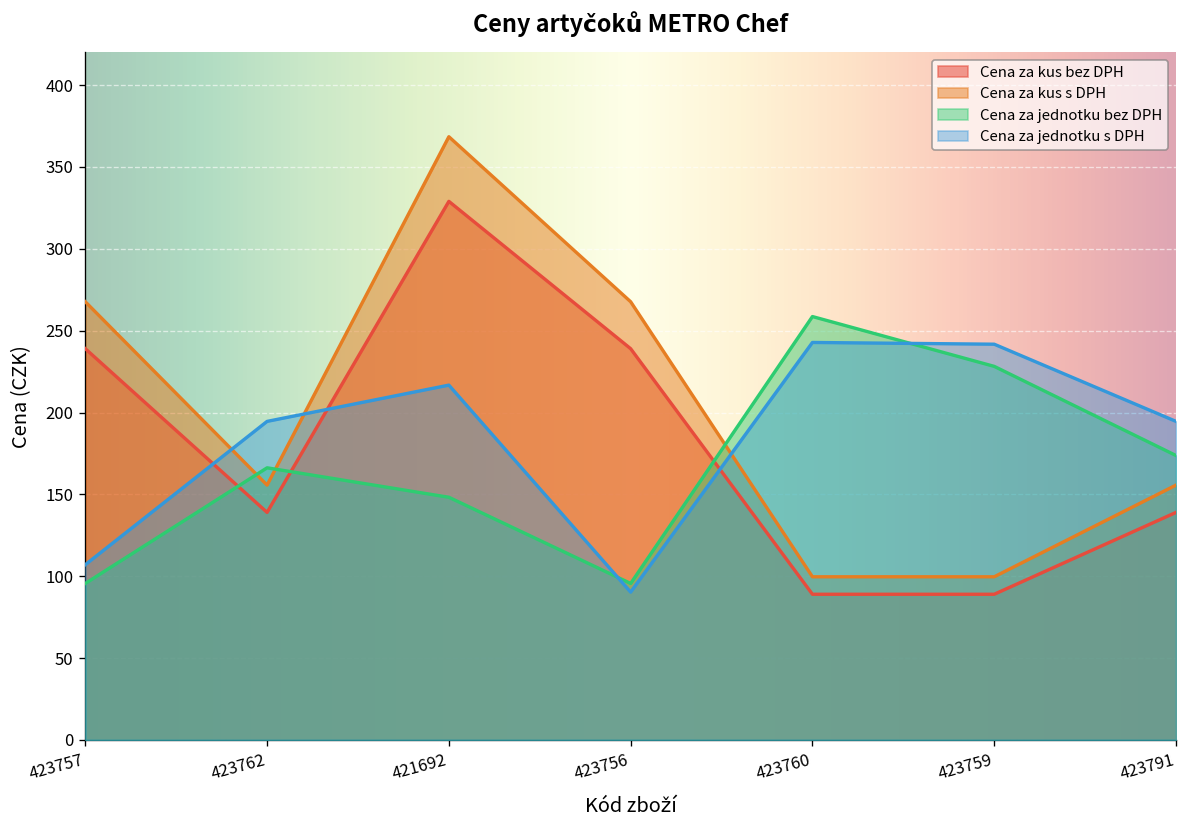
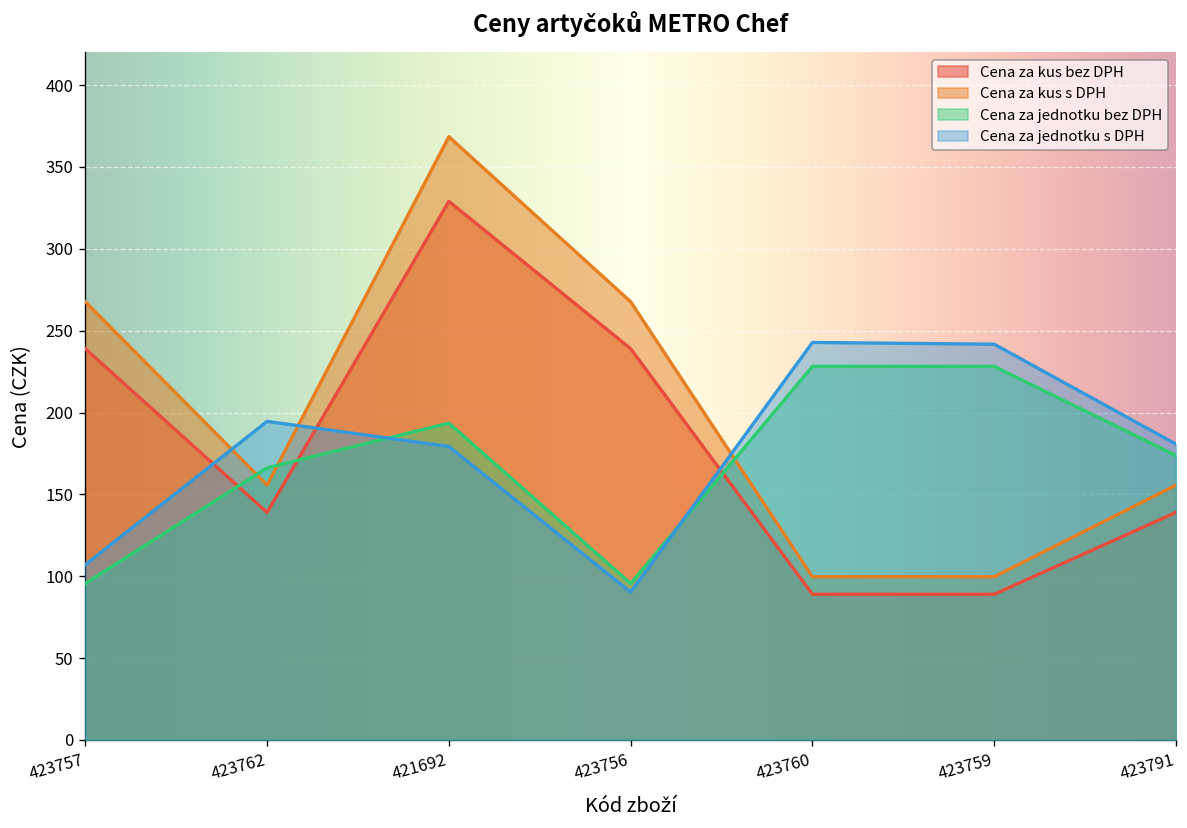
Cena za jednotku bez DPH, 421692: 148 -> 194
Cena za jednotku s DPH, 421692: 217 -> 179
Cena za jednotku bez DPH, 423760: 259 -> 228
Cena za jednotku s DPH, 423791: 195 -> 181
